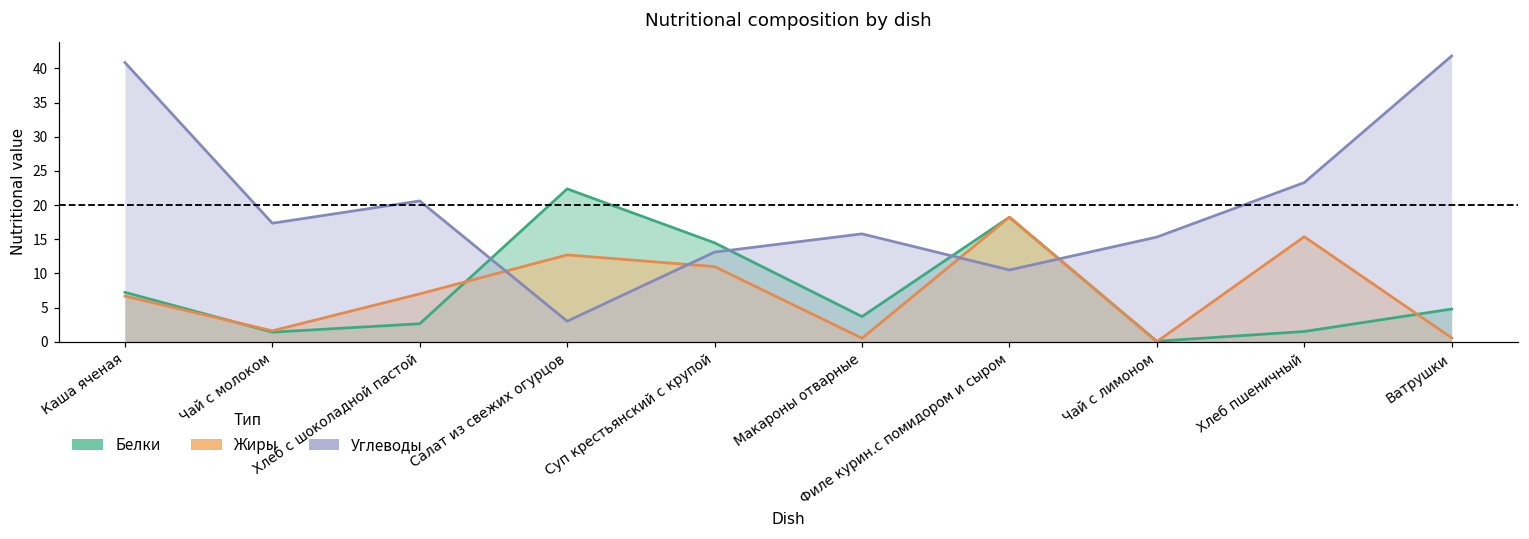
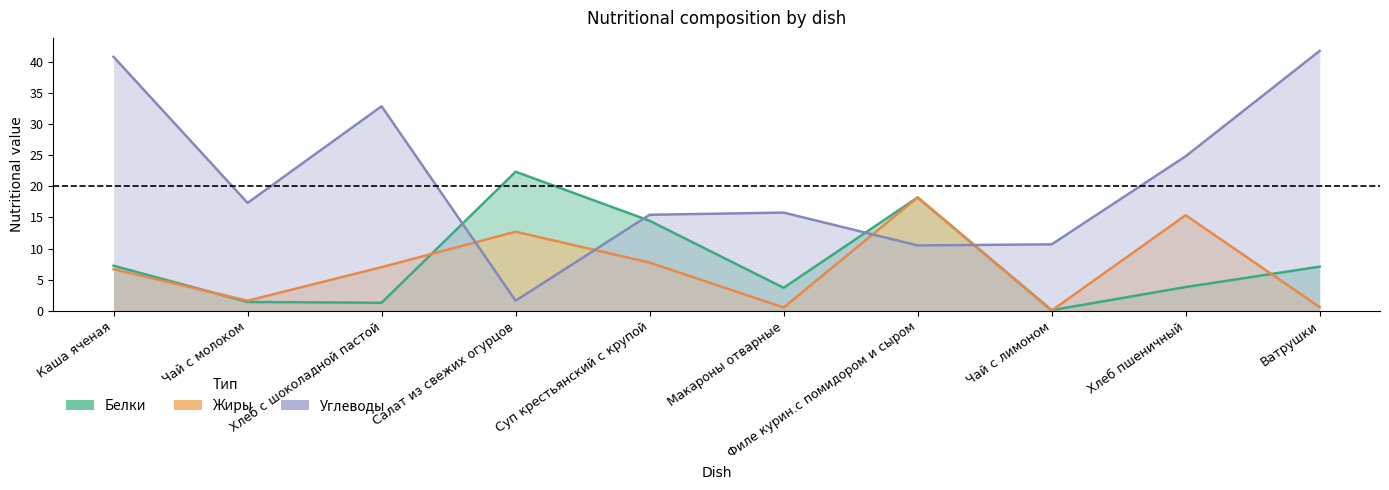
Белки, Хлеб с шоколадной пастой: 3 -> 1
Углеводы, Хлеб с шоколадной пастой: 21 -> 33
Углеводы, Салат из свежих огурцов: 3 -> 2
Жиры, Суп крестьянский с крупой: 11 -> 8
Углеводы, Суп крестьянский с крупой: 13 -> 15
Углеводы, Чай с лимоном: 15 -> 11
Белки, Хлеб пшеничный: 2 -> 4
Углеводы, Хлеб пшеничный: 23 -> 25
Белки, Ватрушки: 5 -> 7
